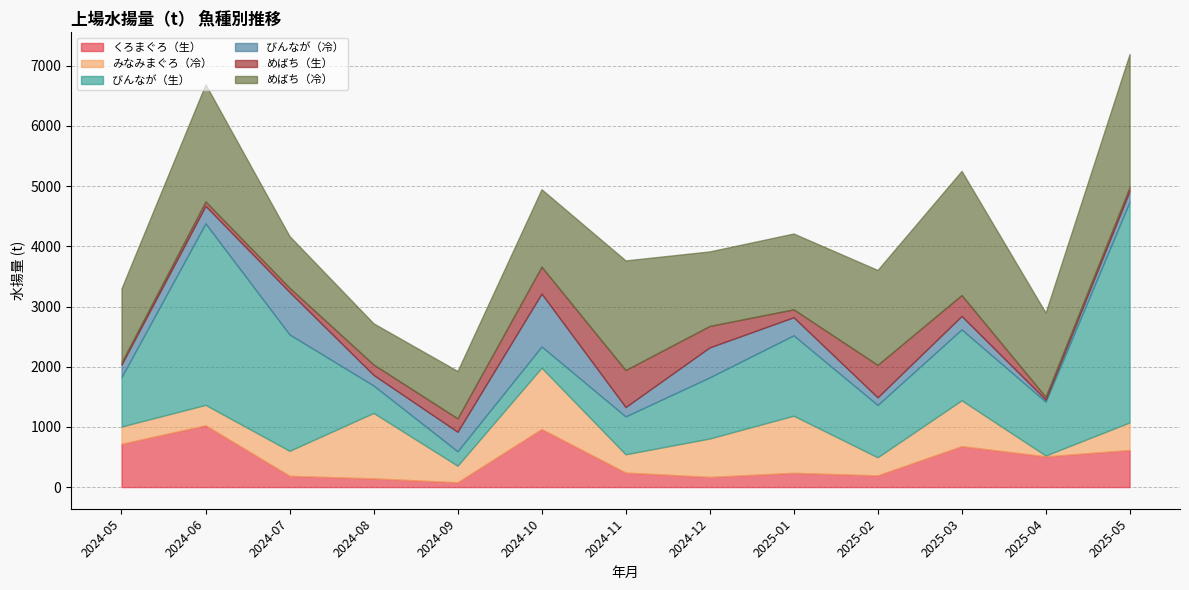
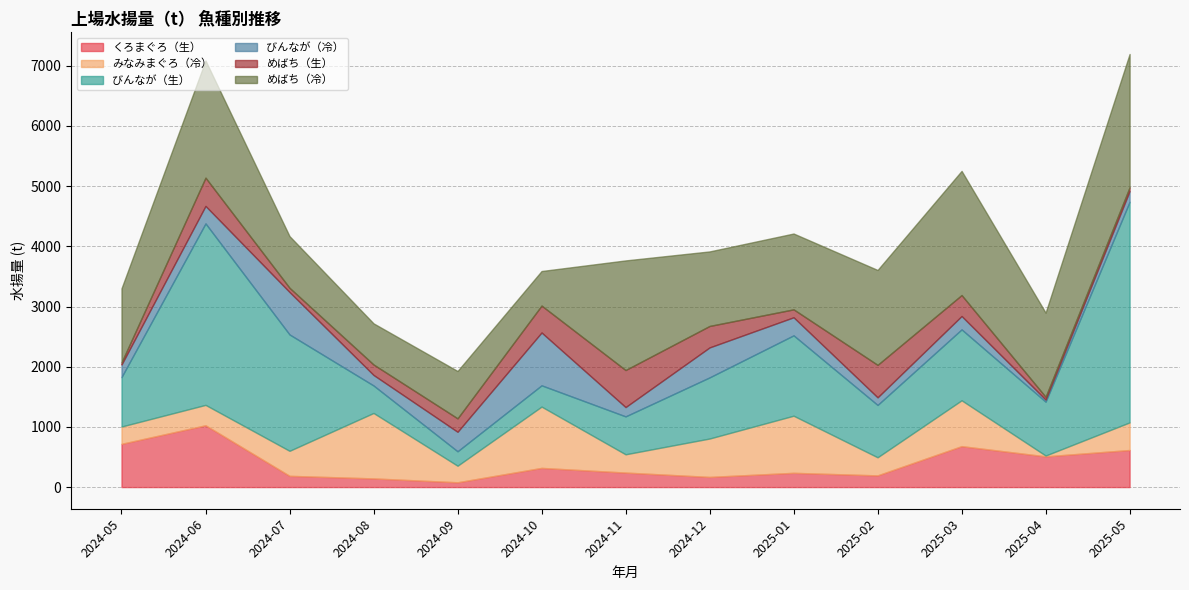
めばち（生）, 2024-06: 100 -> 500
くろまぐろ（生）, 2024-10: 1000 -> 300
めばち（冷）, 2024-10: 1300 -> 600
